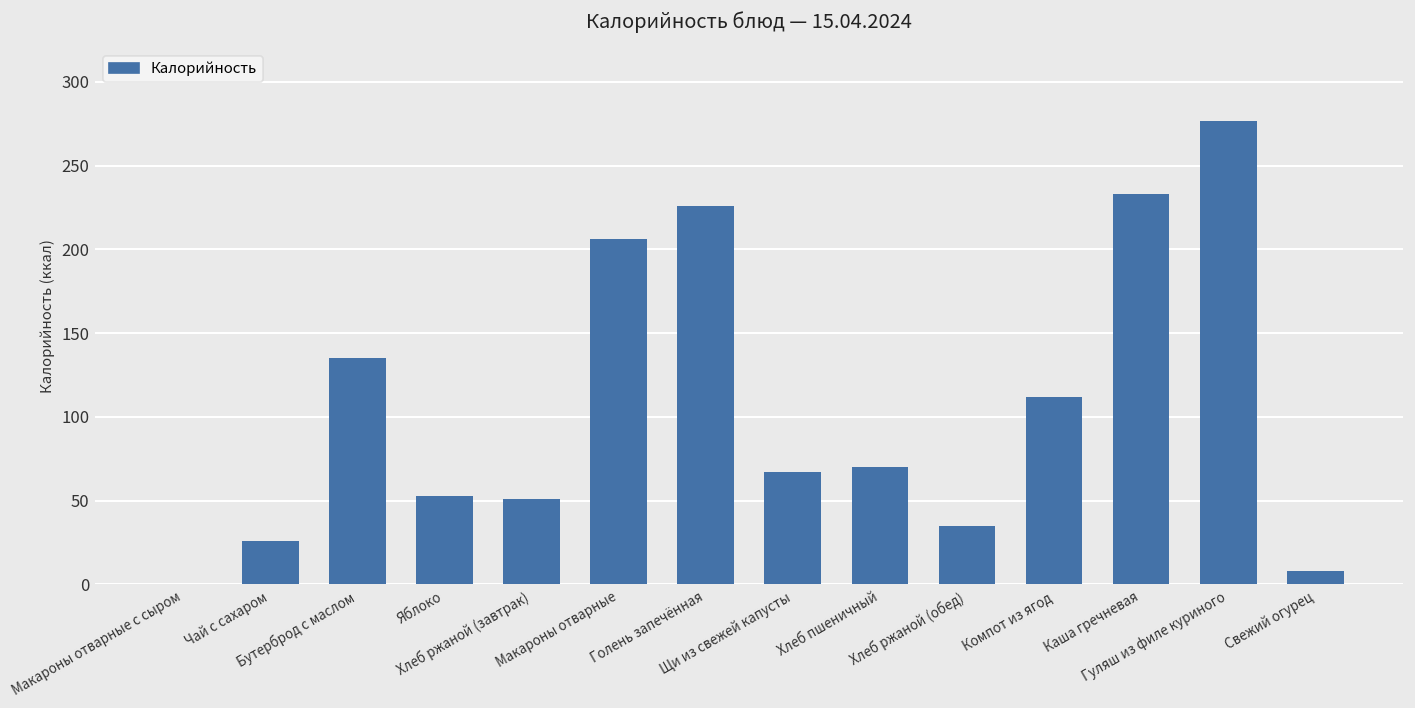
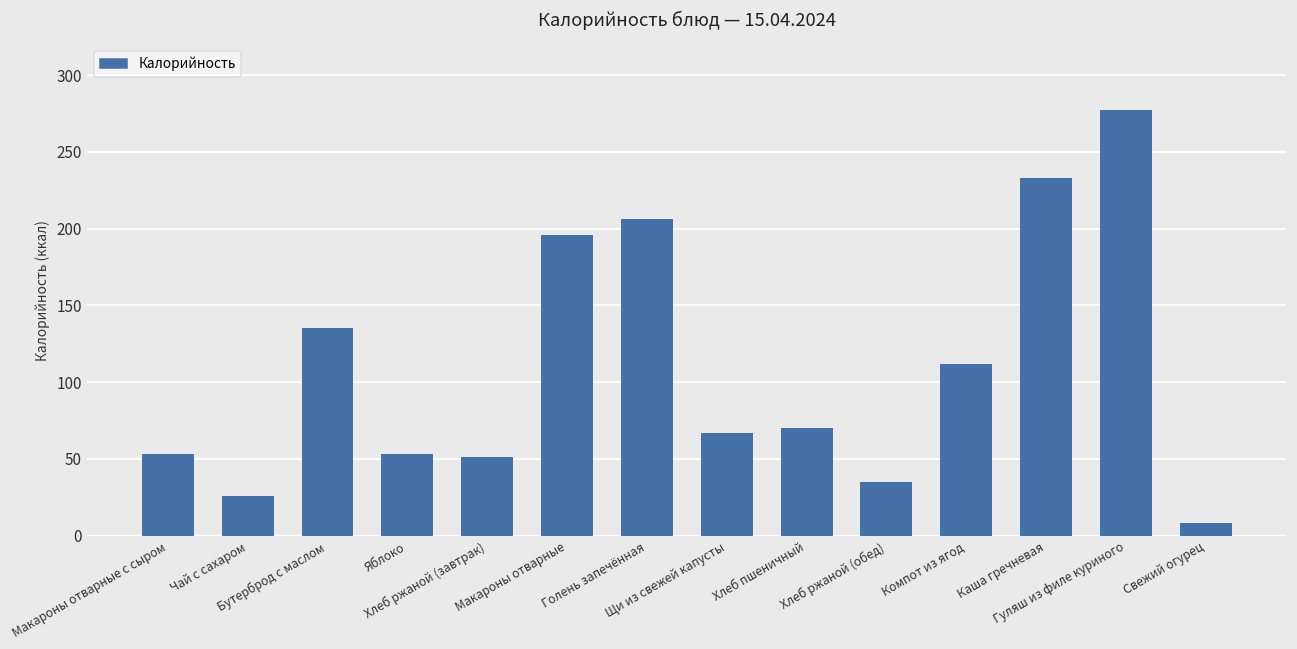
Макароны отварные с сыром: 0 -> 53
Макароны отварные: 206 -> 196
Голень запечённая: 226 -> 206
